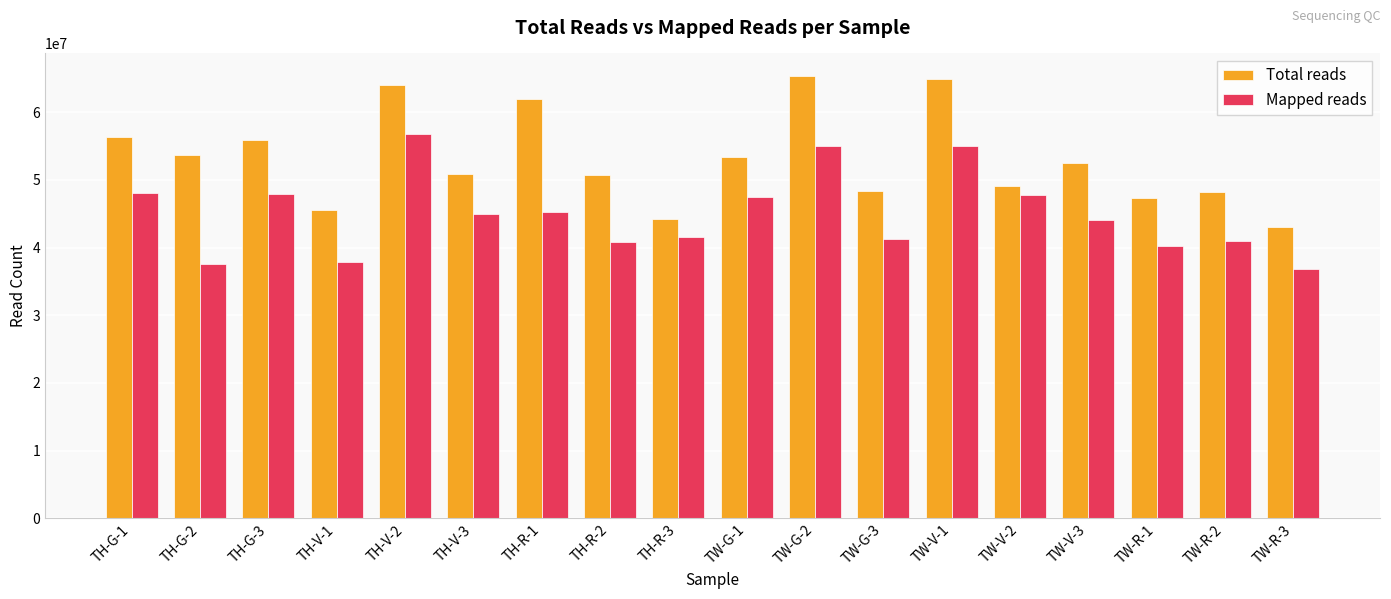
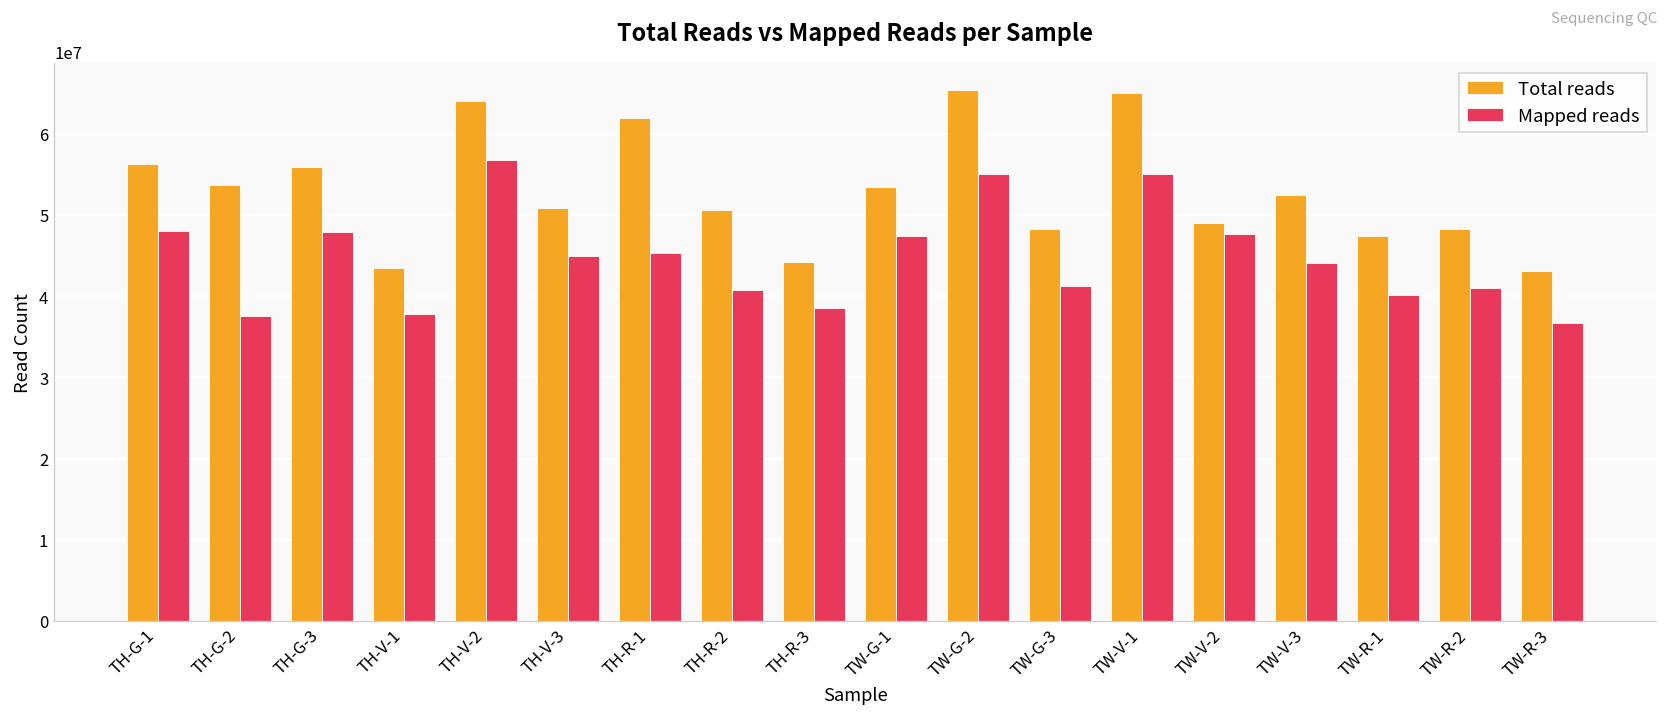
Total reads, TH-V-1: 45000000 -> 43000000
Mapped reads, TH-R-3: 42000000 -> 39000000
